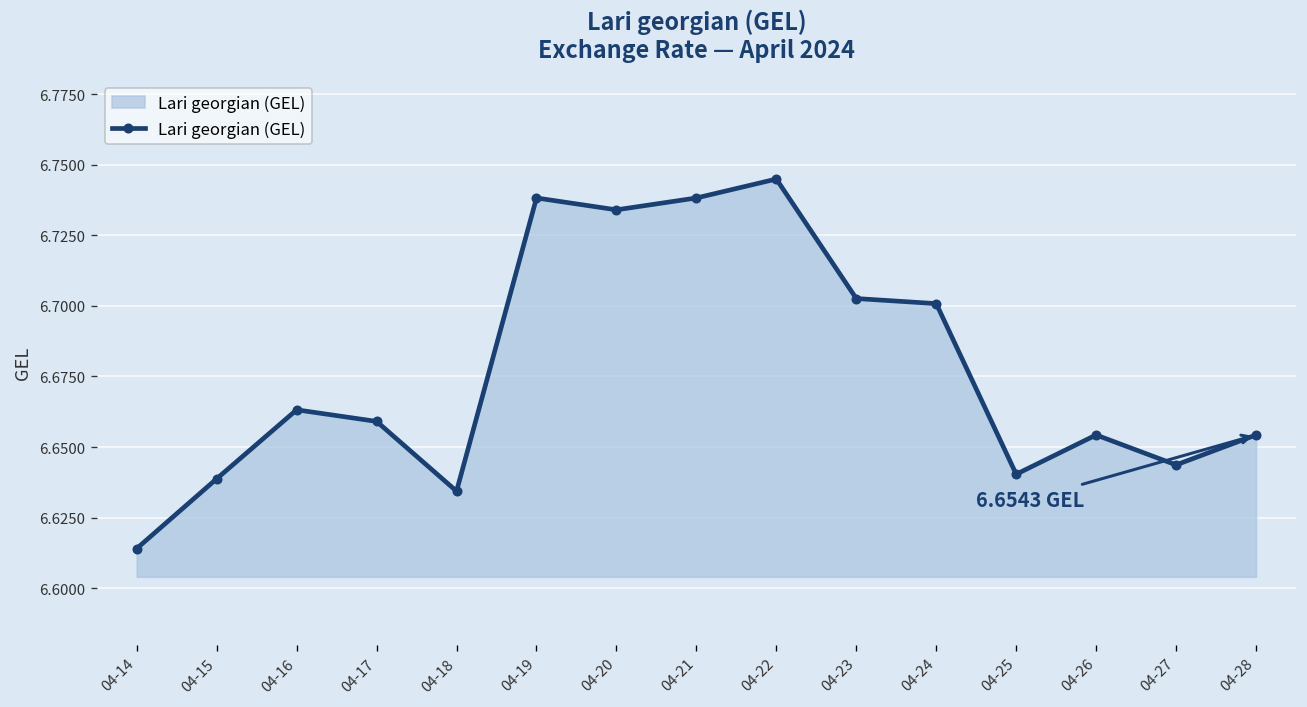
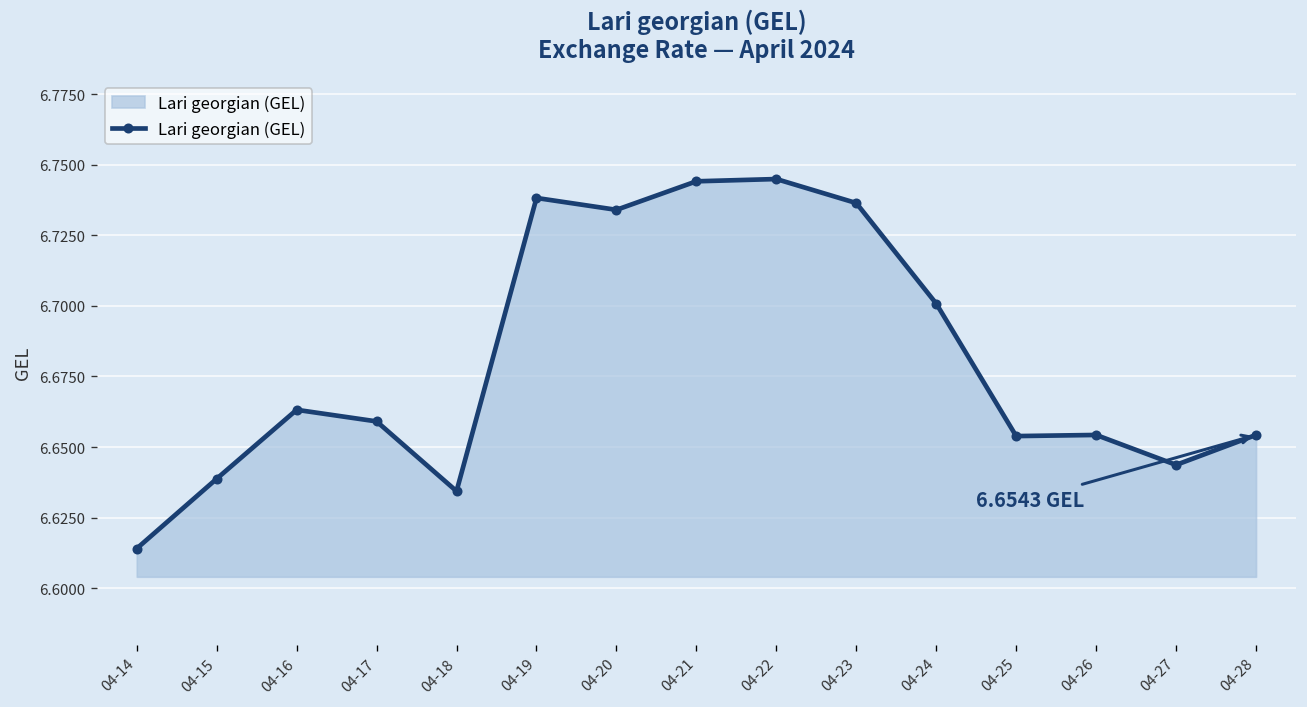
04-21: 6.738 -> 6.744
04-23: 6.703 -> 6.736
04-25: 6.640 -> 6.654
